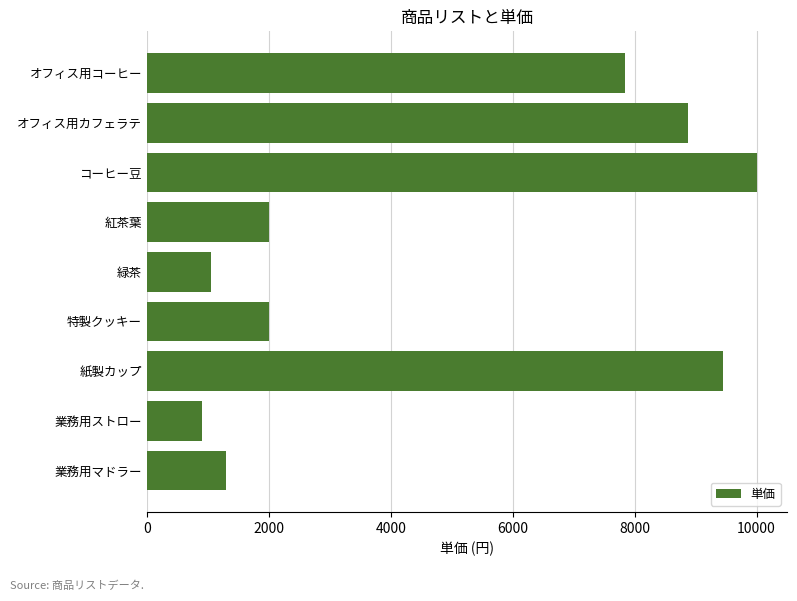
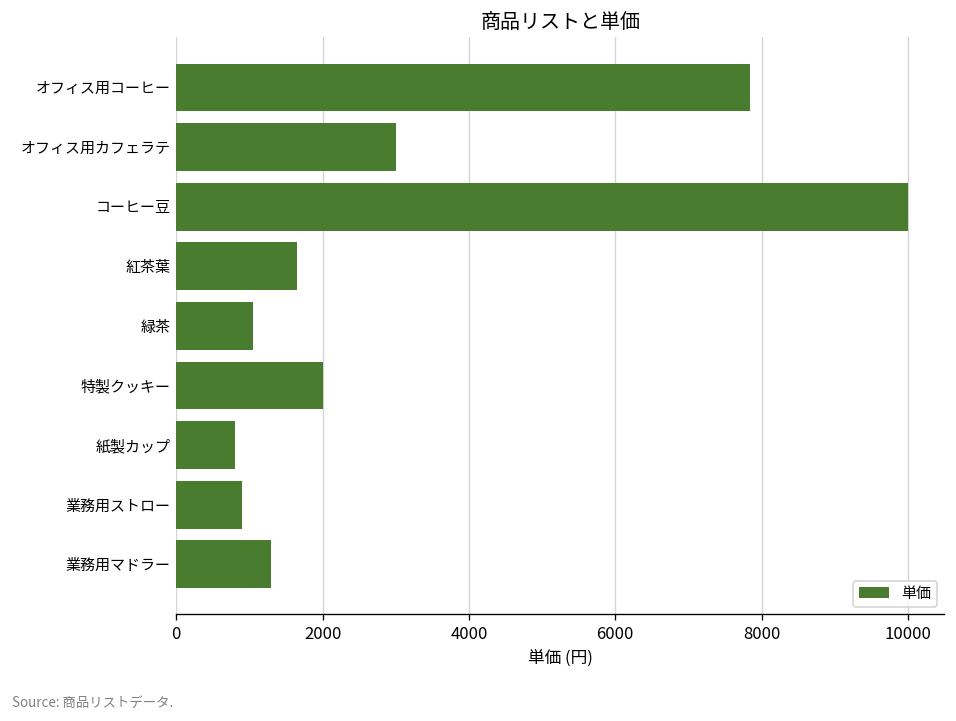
オフィス用カフェラテ: 8900 -> 3000
紅茶葉: 2000 -> 1700
紙製カップ: 9500 -> 800
